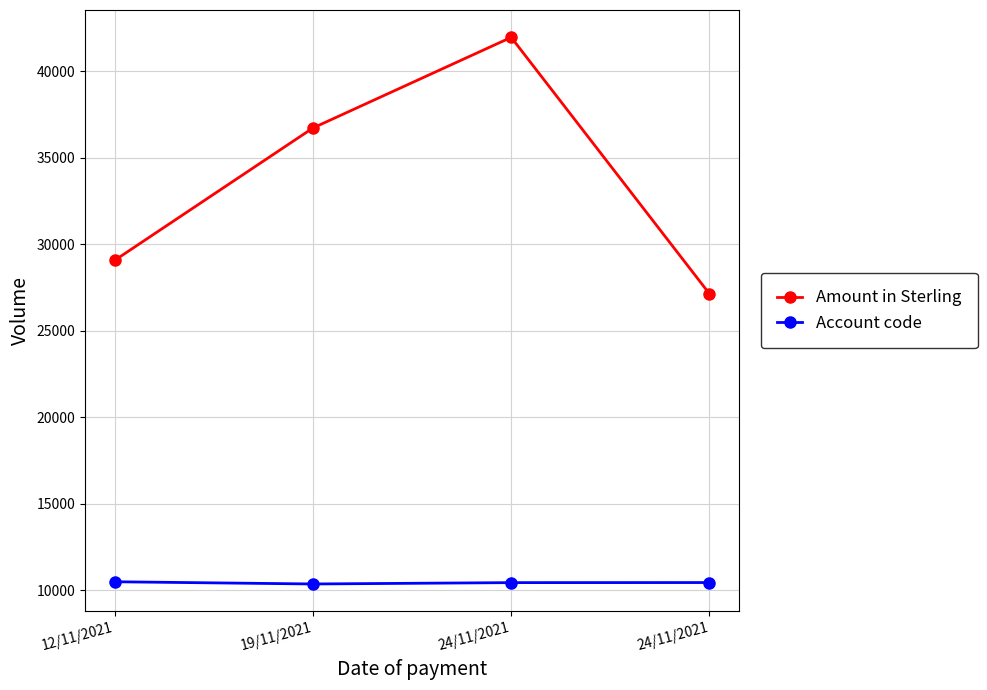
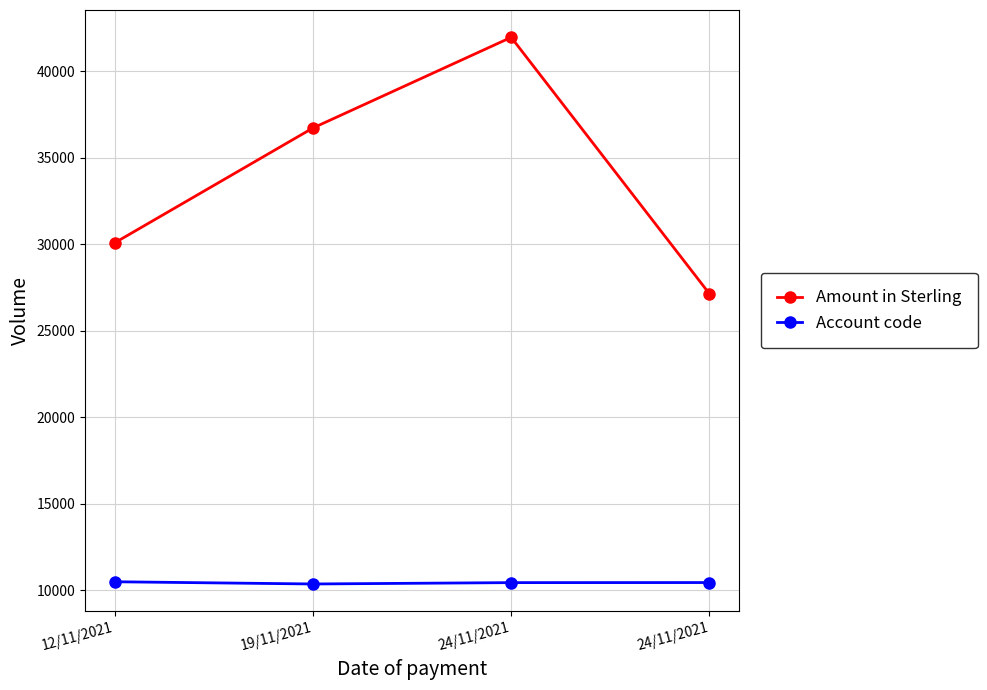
Amount in Sterling, 12/11/2021: 29100 -> 30100
